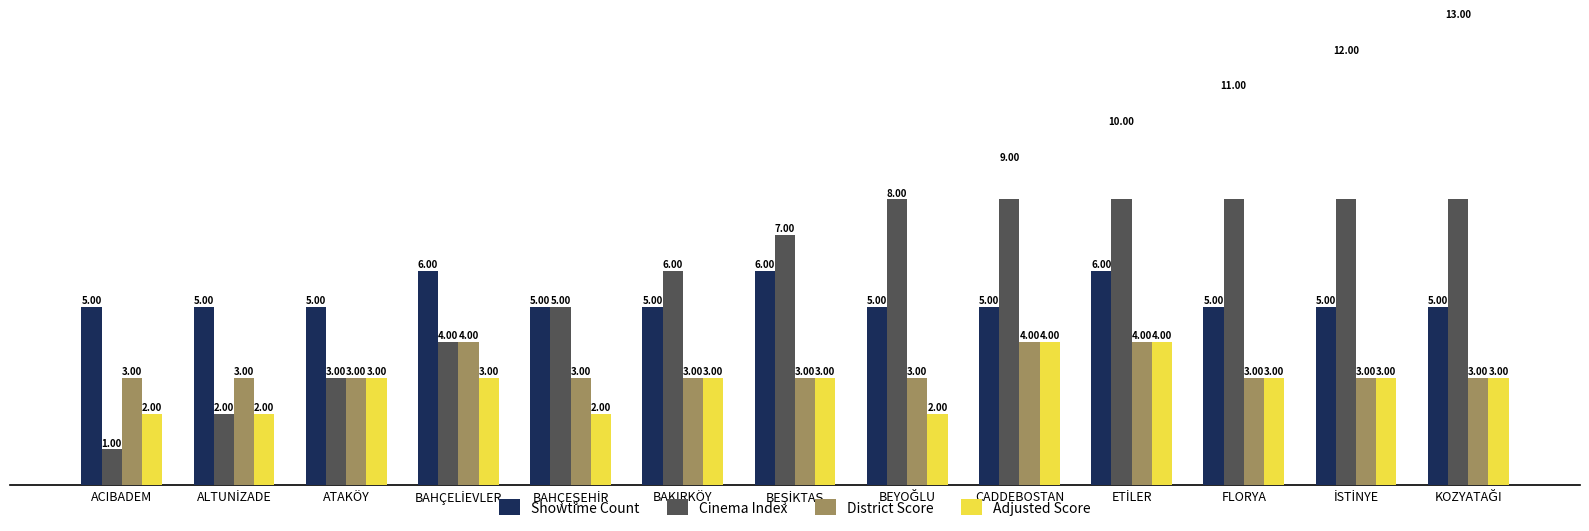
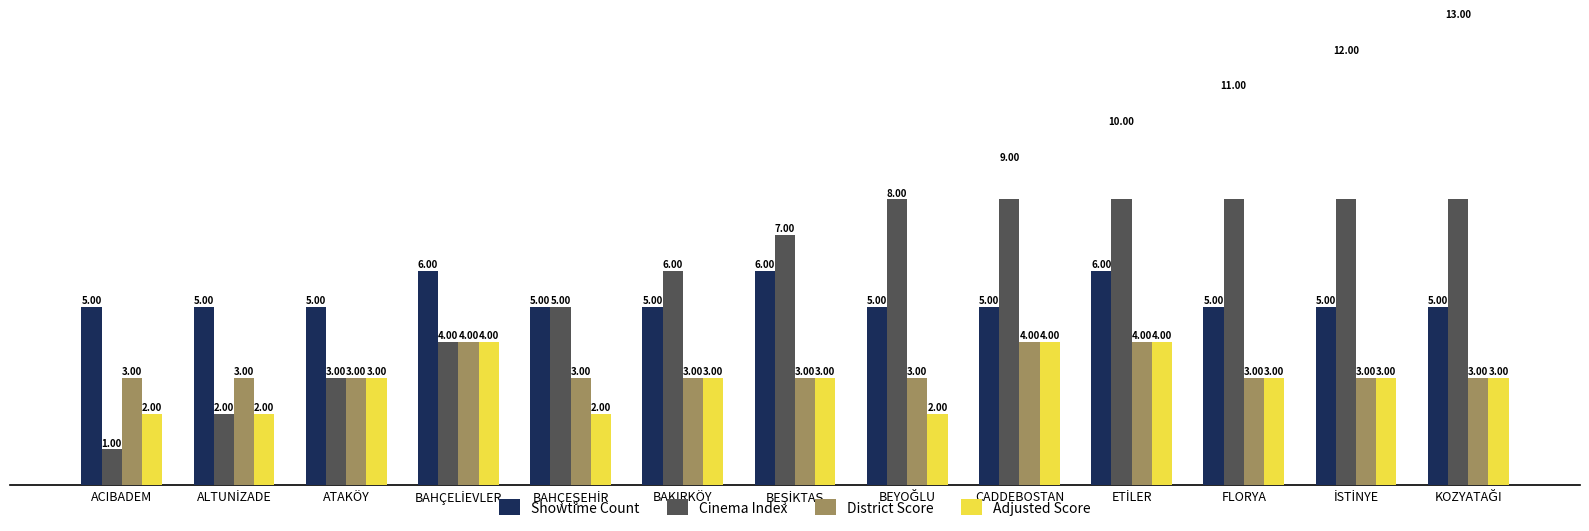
Adjusted Score, BAHÇELİEVLER: 3.00 -> 4.00
